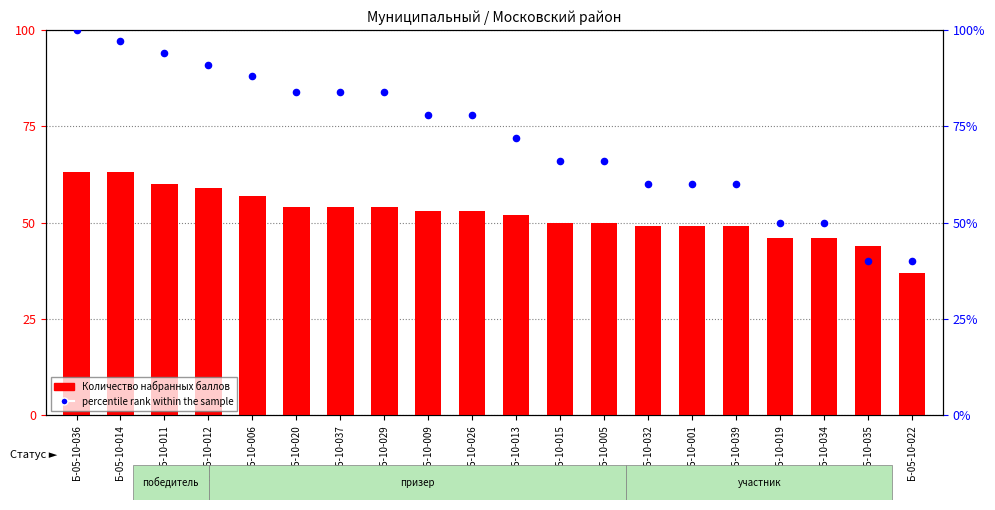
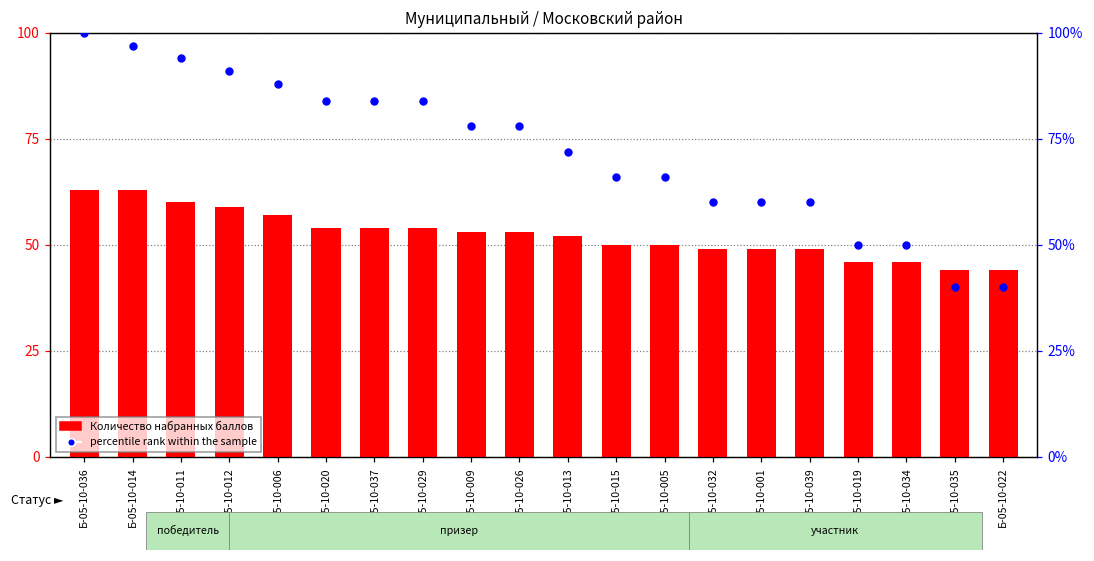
Количество набранных баллов, Б-05-10-022: 37 -> 44
